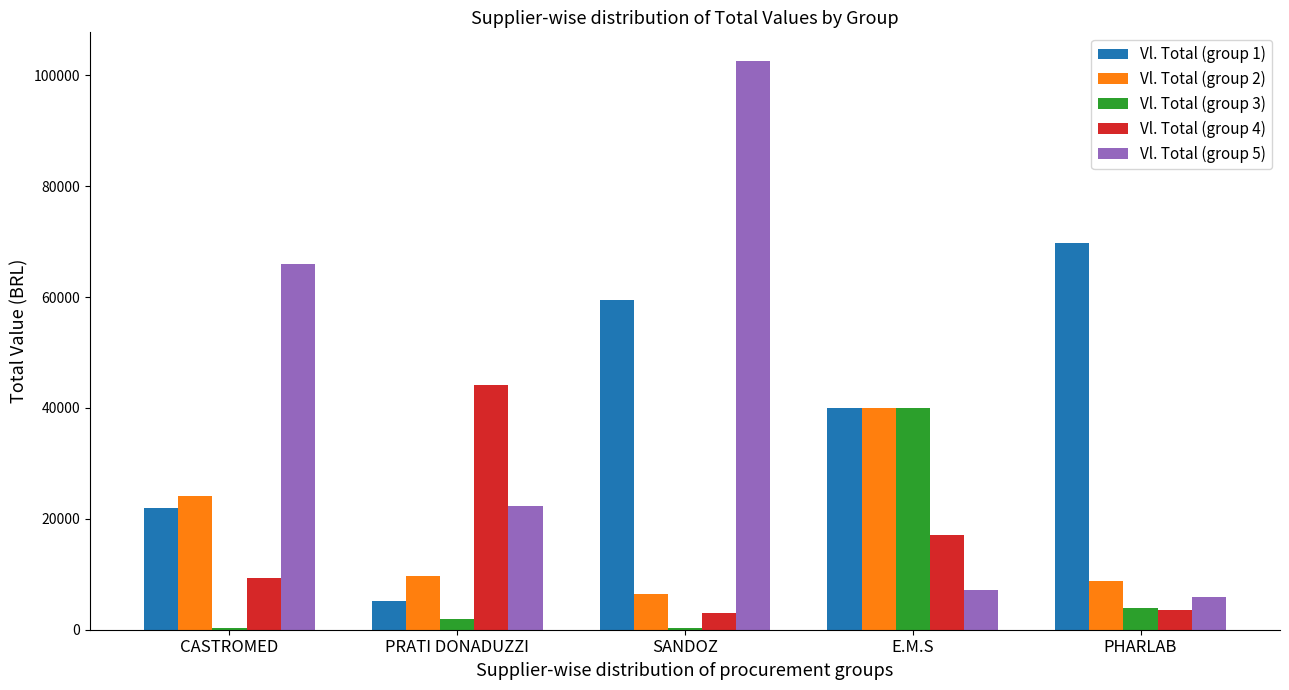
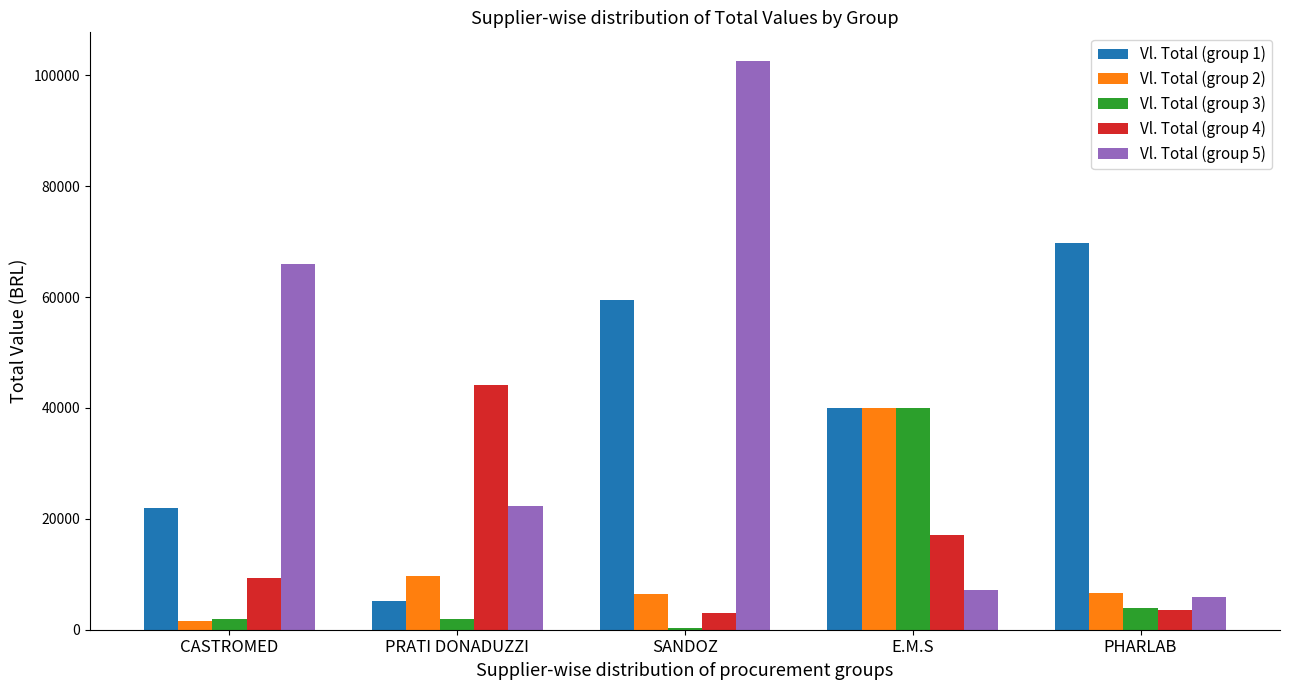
Vl. Total (group 2), CASTROMED: 24000 -> 1000
Vl. Total (group 3), CASTROMED: 0 -> 2000
Vl. Total (group 2), PHARLAB: 9000 -> 7000
